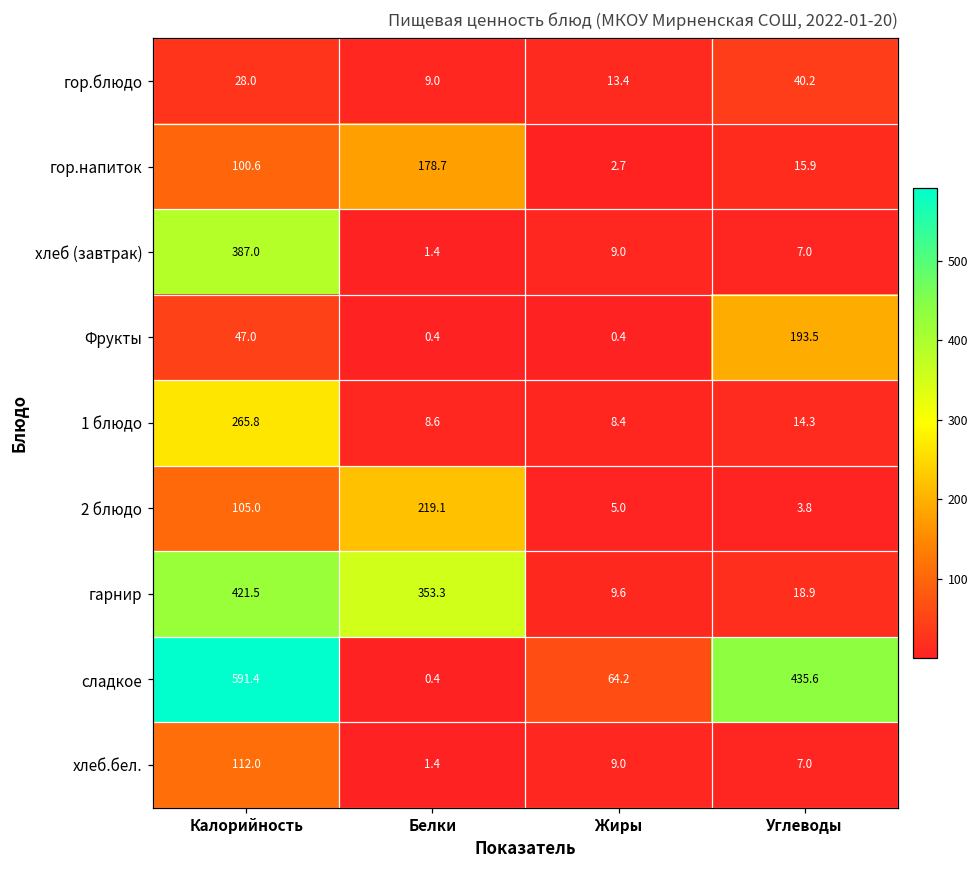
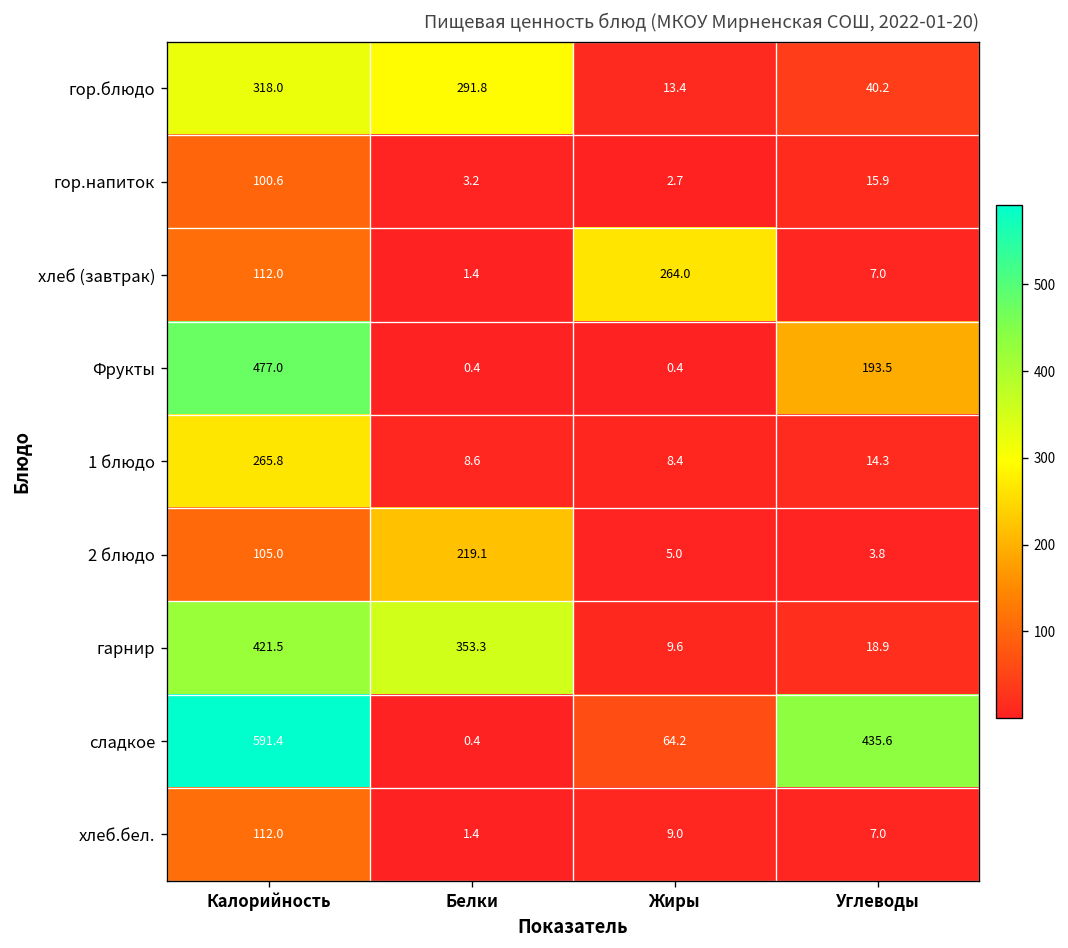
гор.блюдо, Калорийность: 28.0 -> 318.0
гор.блюдо, Белки: 9.0 -> 291.8
гор.напиток, Белки: 178.7 -> 3.2
хлеб (завтрак), Калорийность: 387.0 -> 112.0
хлеб (завтрак), Жиры: 9.0 -> 264.0
Фрукты, Калорийность: 47.0 -> 477.0
